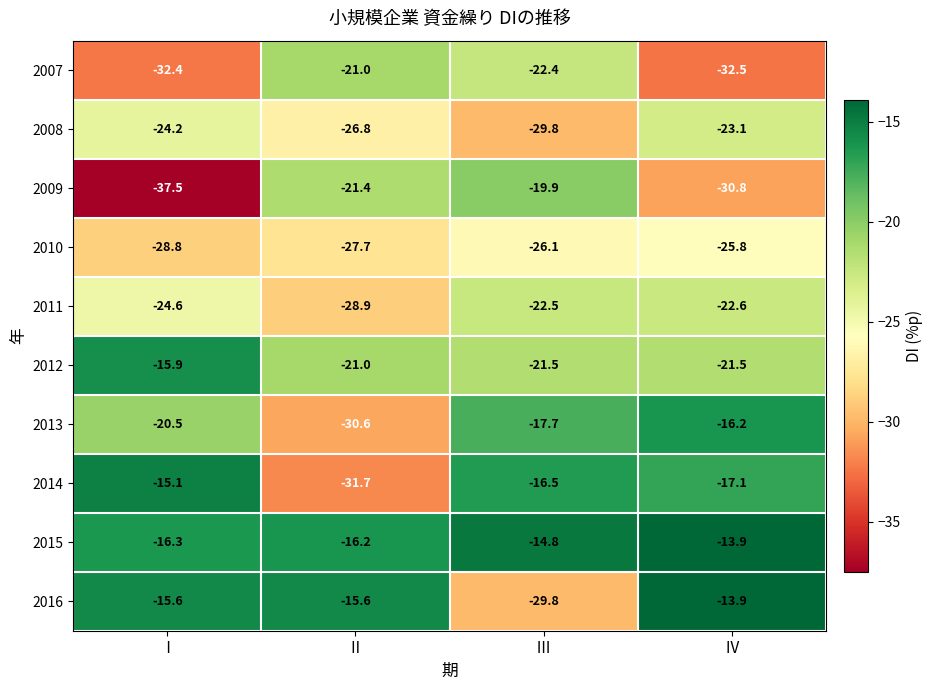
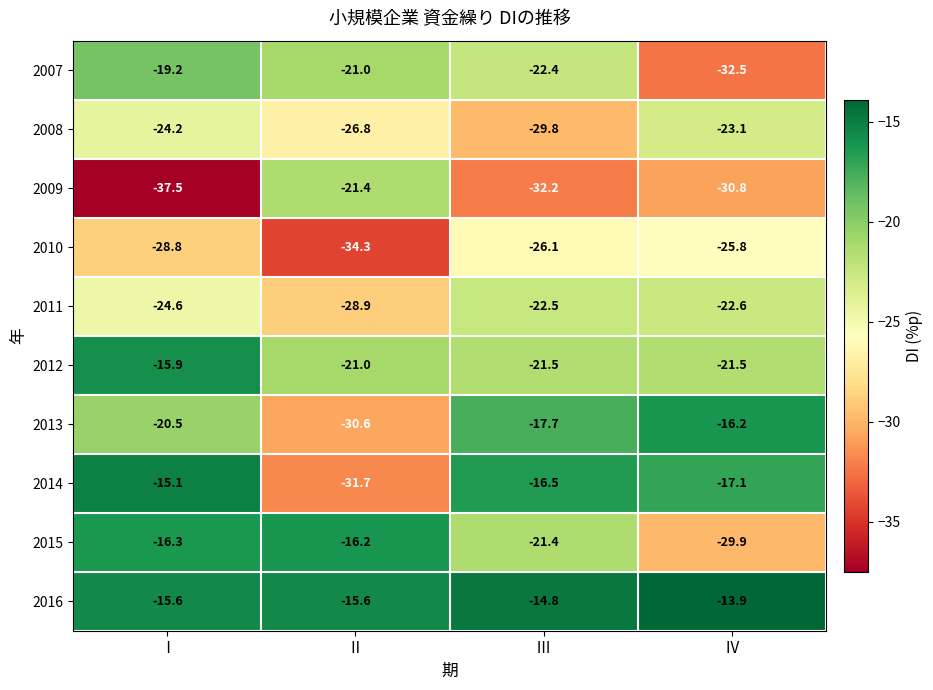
2007, Ⅰ: -32.4 -> -19.2
2009, Ⅲ: -19.9 -> -32.2
2010, Ⅱ: -27.7 -> -34.3
2015, Ⅲ: -14.8 -> -21.4
2015, Ⅳ: -13.9 -> -29.9
2016, Ⅲ: -29.8 -> -14.8
